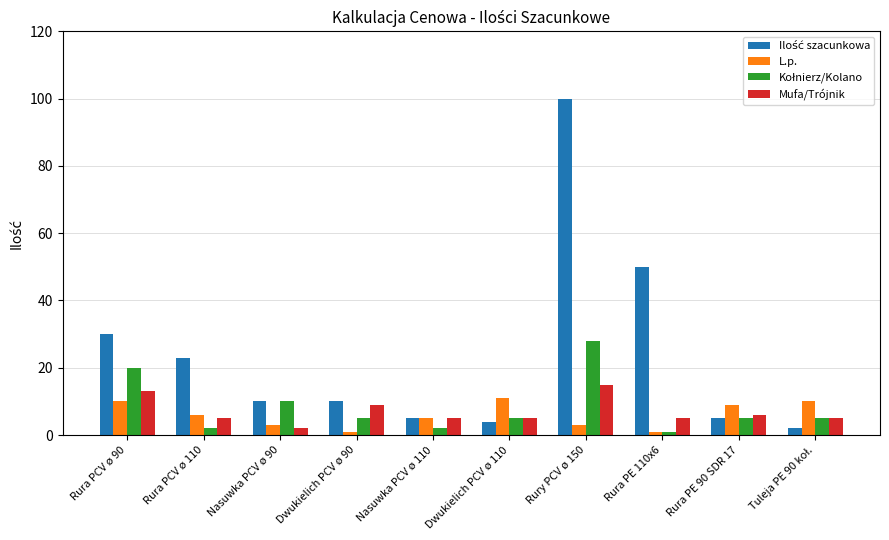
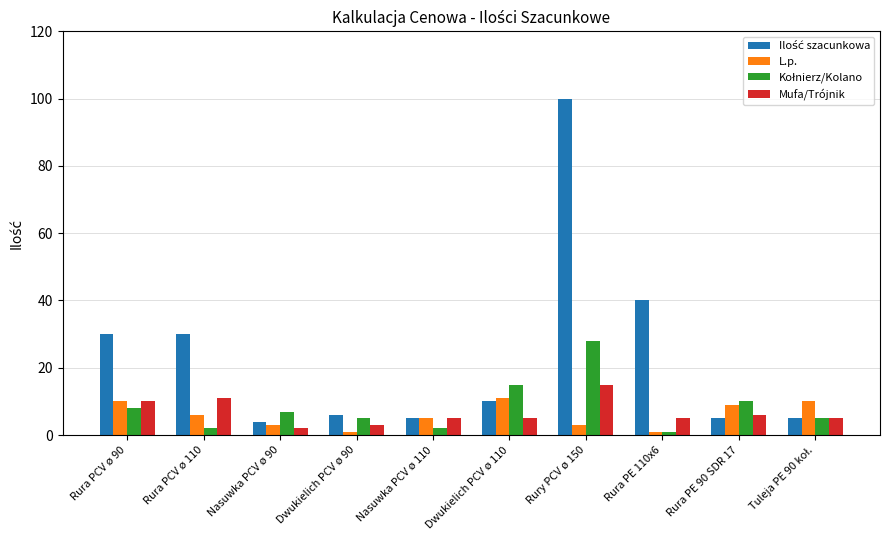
Kołnierz/Kolano, Rura PCV ø 90: 20 -> 8
Mufa/Trójnik, Rura PCV ø 90: 13 -> 10
Ilość szacunkowa, Rura PCV ø 110: 23 -> 30
Mufa/Trójnik, Rura PCV ø 110: 5 -> 11
Ilość szacunkowa, Nasuwka PCV ø 90: 10 -> 4
Kołnierz/Kolano, Nasuwka PCV ø 90: 10 -> 7
Ilość szacunkowa, Dwukielich PCV ø 90: 10 -> 6
Mufa/Trójnik, Dwukielich PCV ø 90: 9 -> 3
Ilość szacunkowa, Dwukielich PCV ø 110: 4 -> 10
Kołnierz/Kolano, Dwukielich PCV ø 110: 5 -> 15
Ilość szacunkowa, Rura PE 110x6: 50 -> 40
Kołnierz/Kolano, Rura PE 90 SDR 17: 5 -> 10
Ilość szacunkowa, Tuleja PE 90 koł.: 2 -> 5
